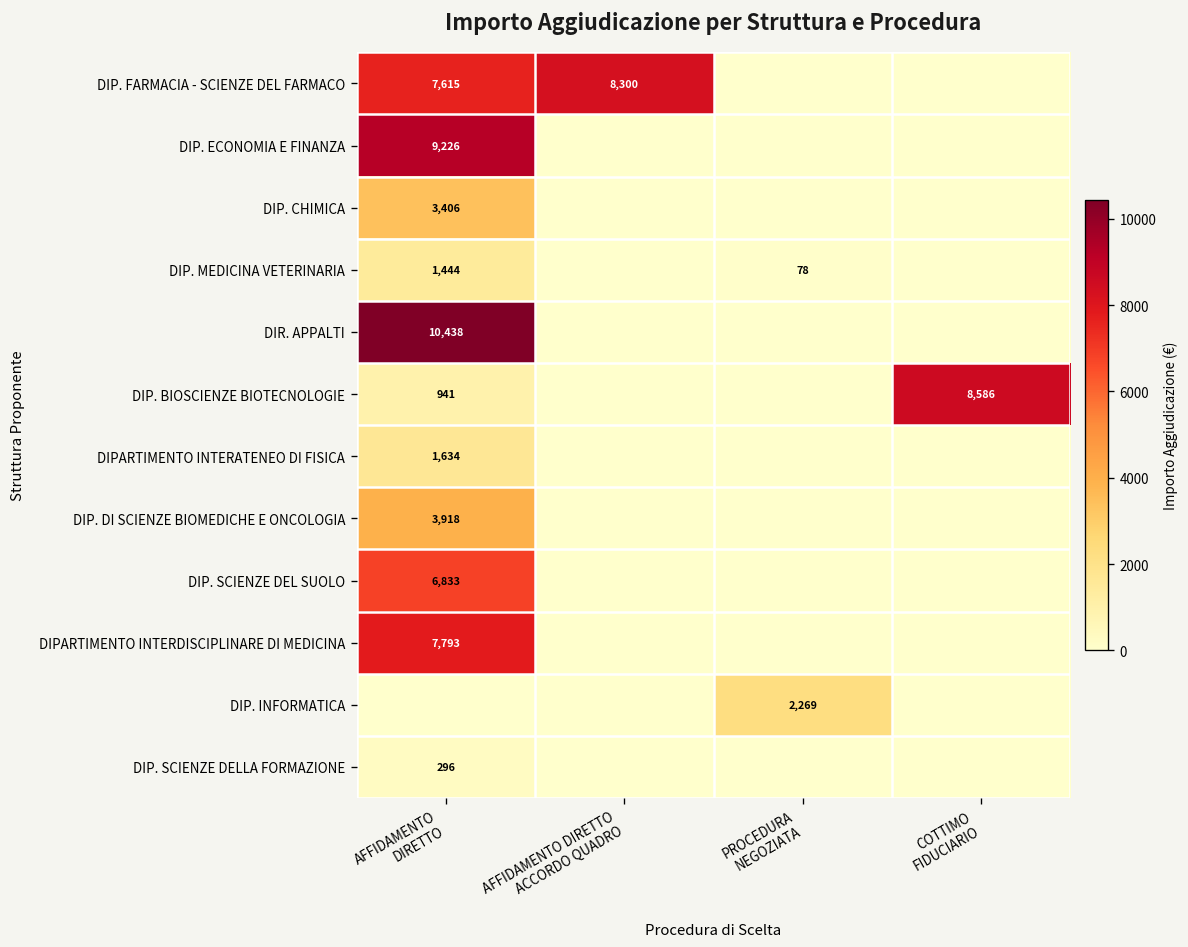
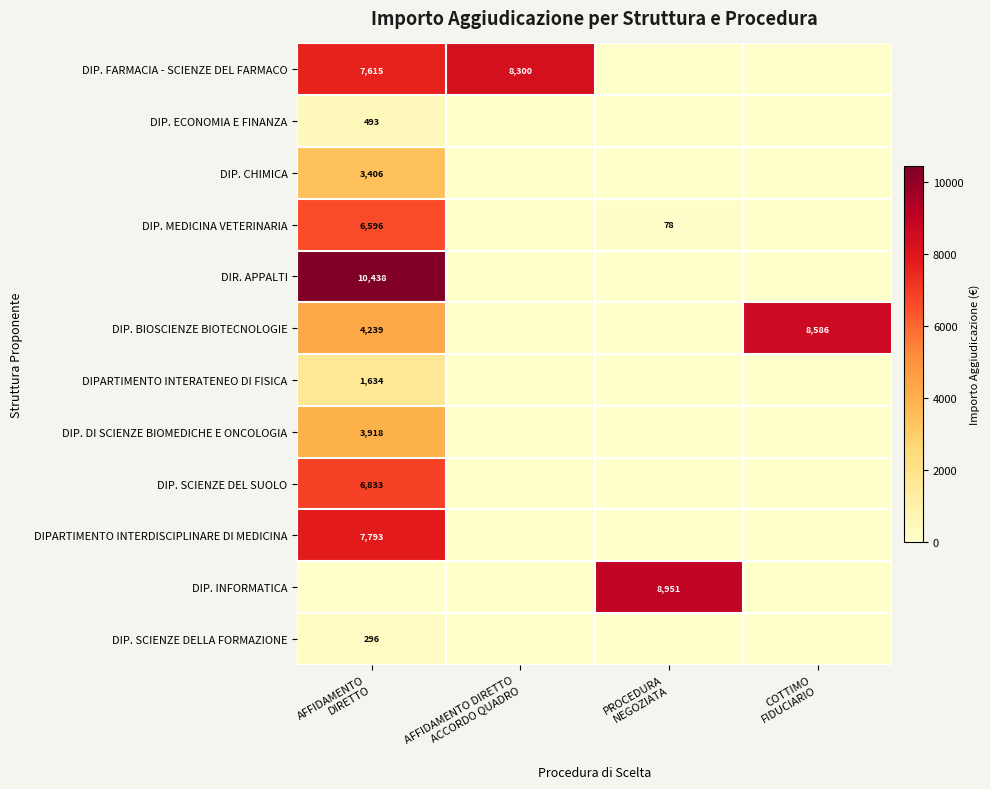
DIP. ECONOMIA E FINANZA, AFFIDAMENTO DIRETTO: 9,226 -> 493
DIP. MEDICINA VETERINARIA, AFFIDAMENTO DIRETTO: 1,444 -> 6,596
DIP. BIOSCIENZE BIOTECNOLOGIE, AFFIDAMENTO DIRETTO: 941 -> 4,239
DIP. INFORMATICA, PROCEDURA NEGOZIATA: 2,269 -> 8,951
